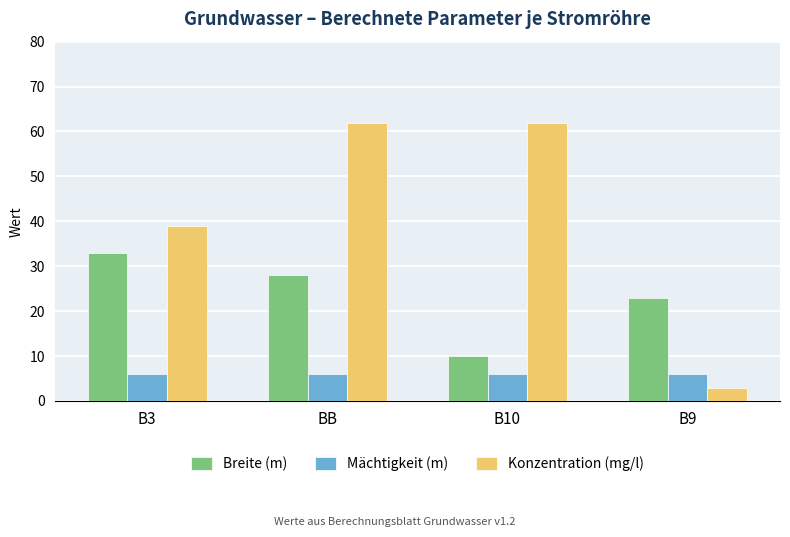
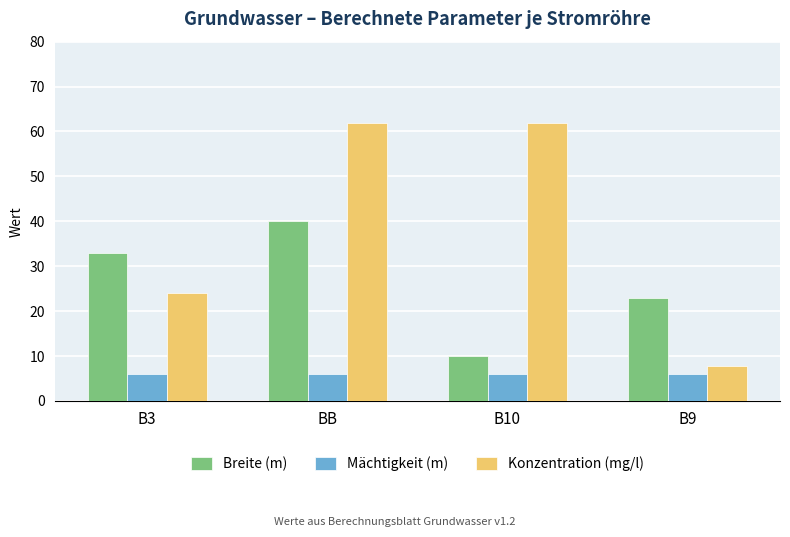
Konzentration (mg/l), B3: 39 -> 24
Breite (m), BB: 28 -> 40
Konzentration (mg/l), B9: 3 -> 8
